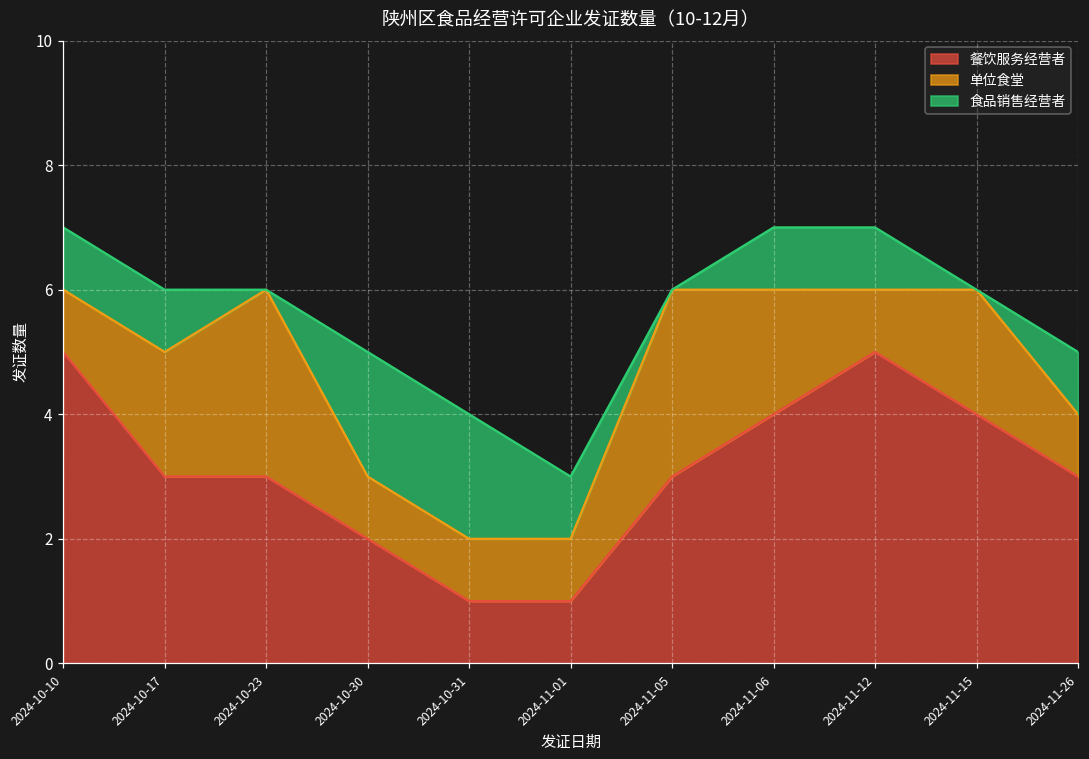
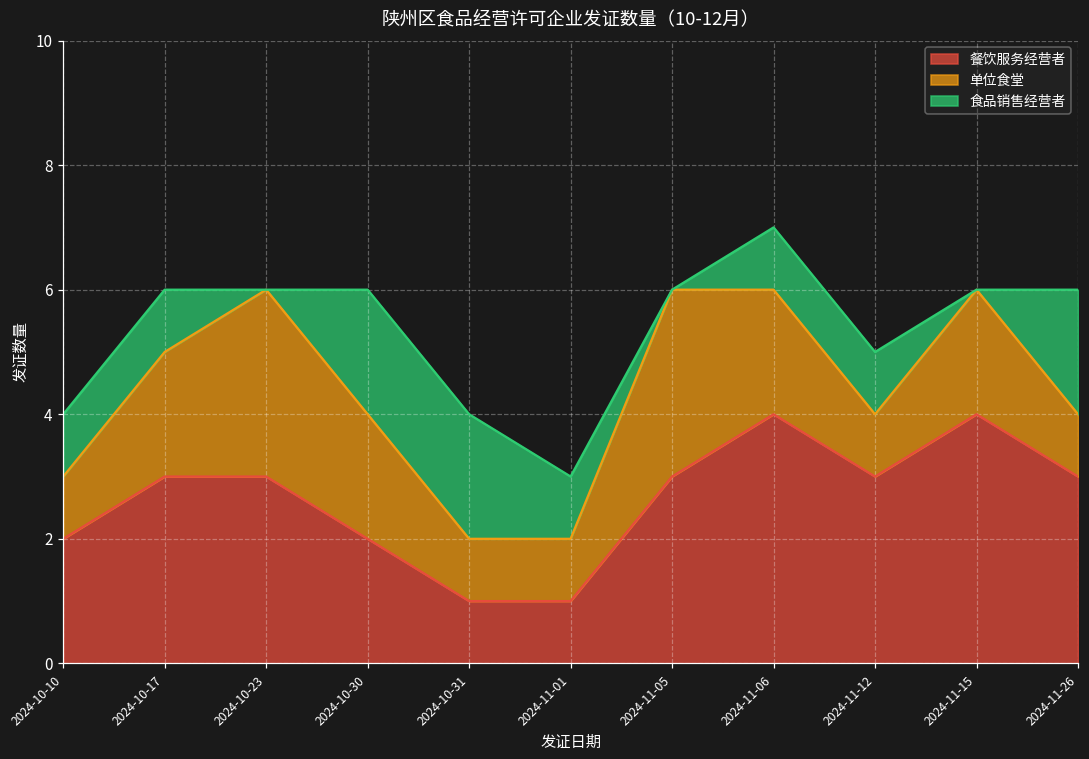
餐饮服务经营者, 2024-10-10: 5 -> 2
单位食堂, 2024-10-30: 1 -> 2
餐饮服务经营者, 2024-11-12: 5 -> 3
食品销售经营者, 2024-11-26: 1 -> 2
